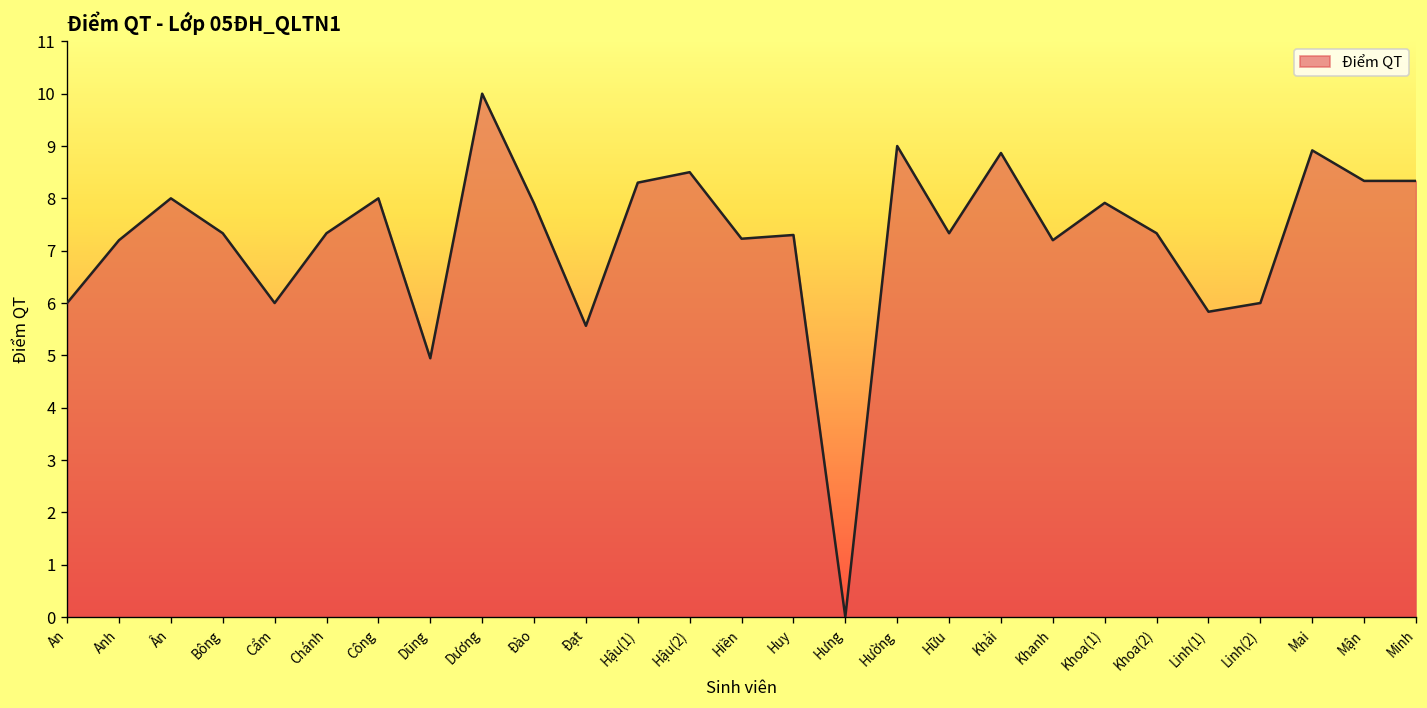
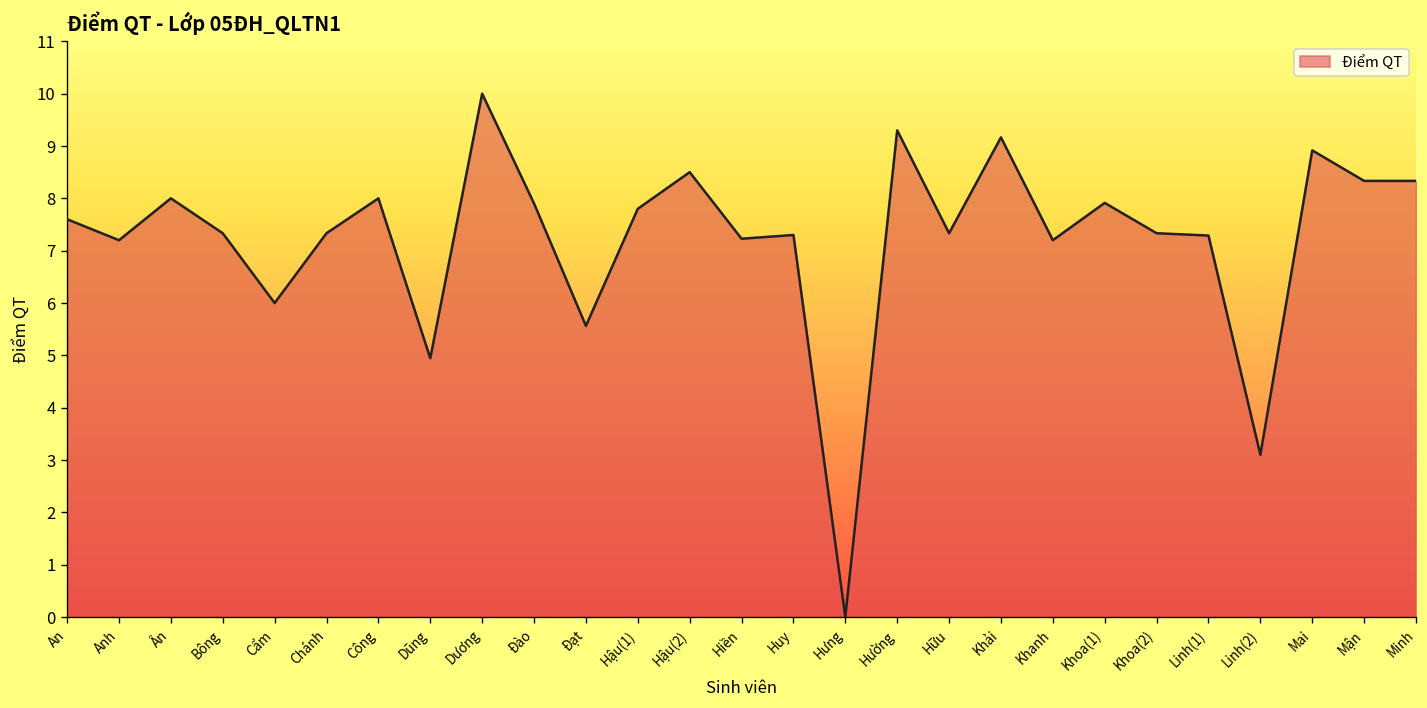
An: 6.0 -> 7.6
Hậu(1): 8.3 -> 7.8
Hường: 9.0 -> 9.3
Khải: 8.9 -> 9.2
Linh(1): 5.8 -> 7.3
Linh(2): 6.0 -> 3.1
